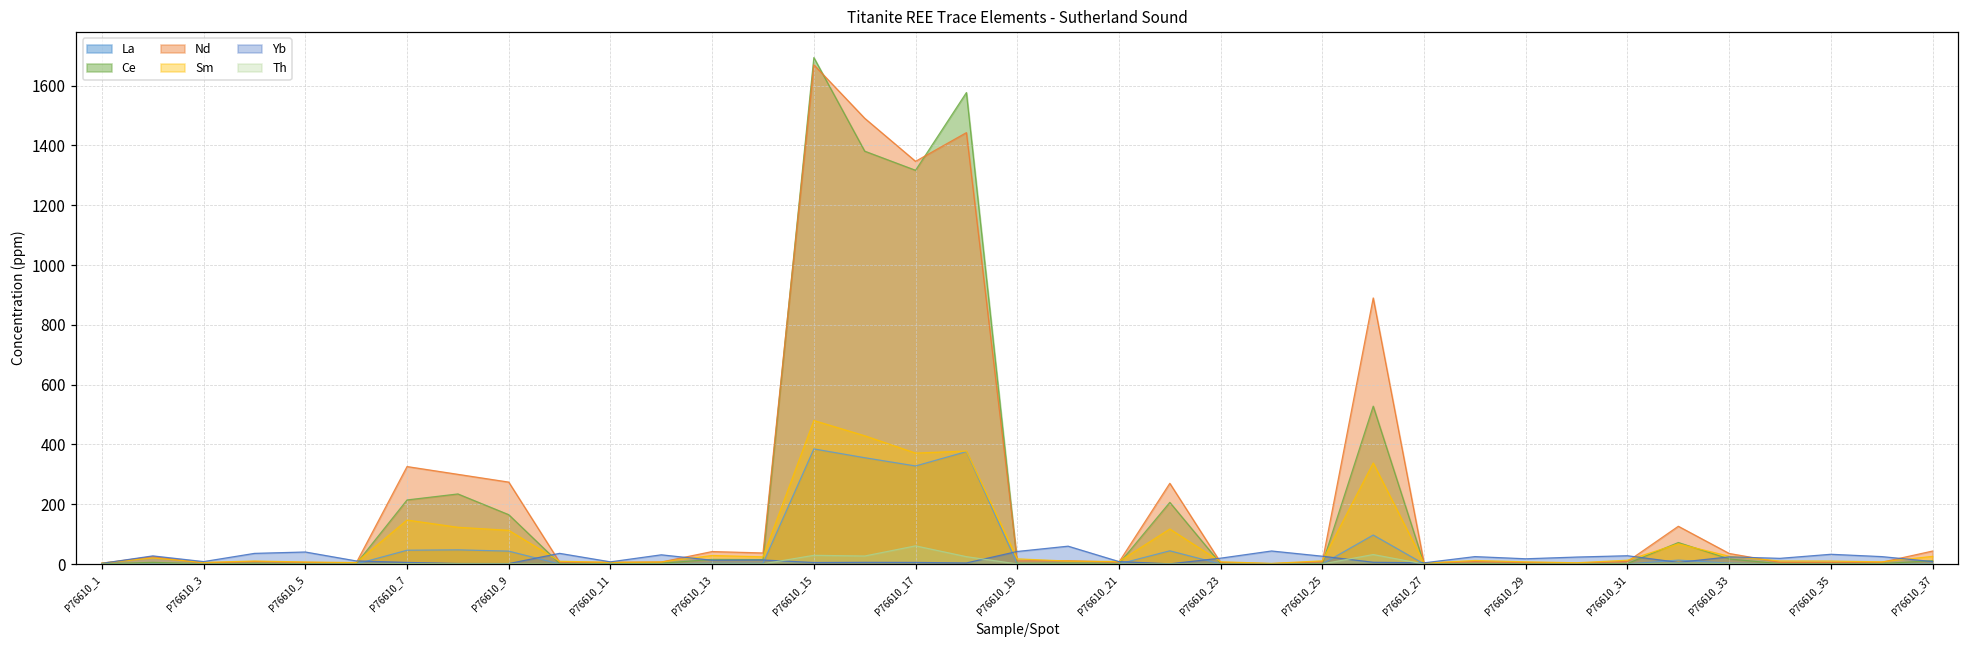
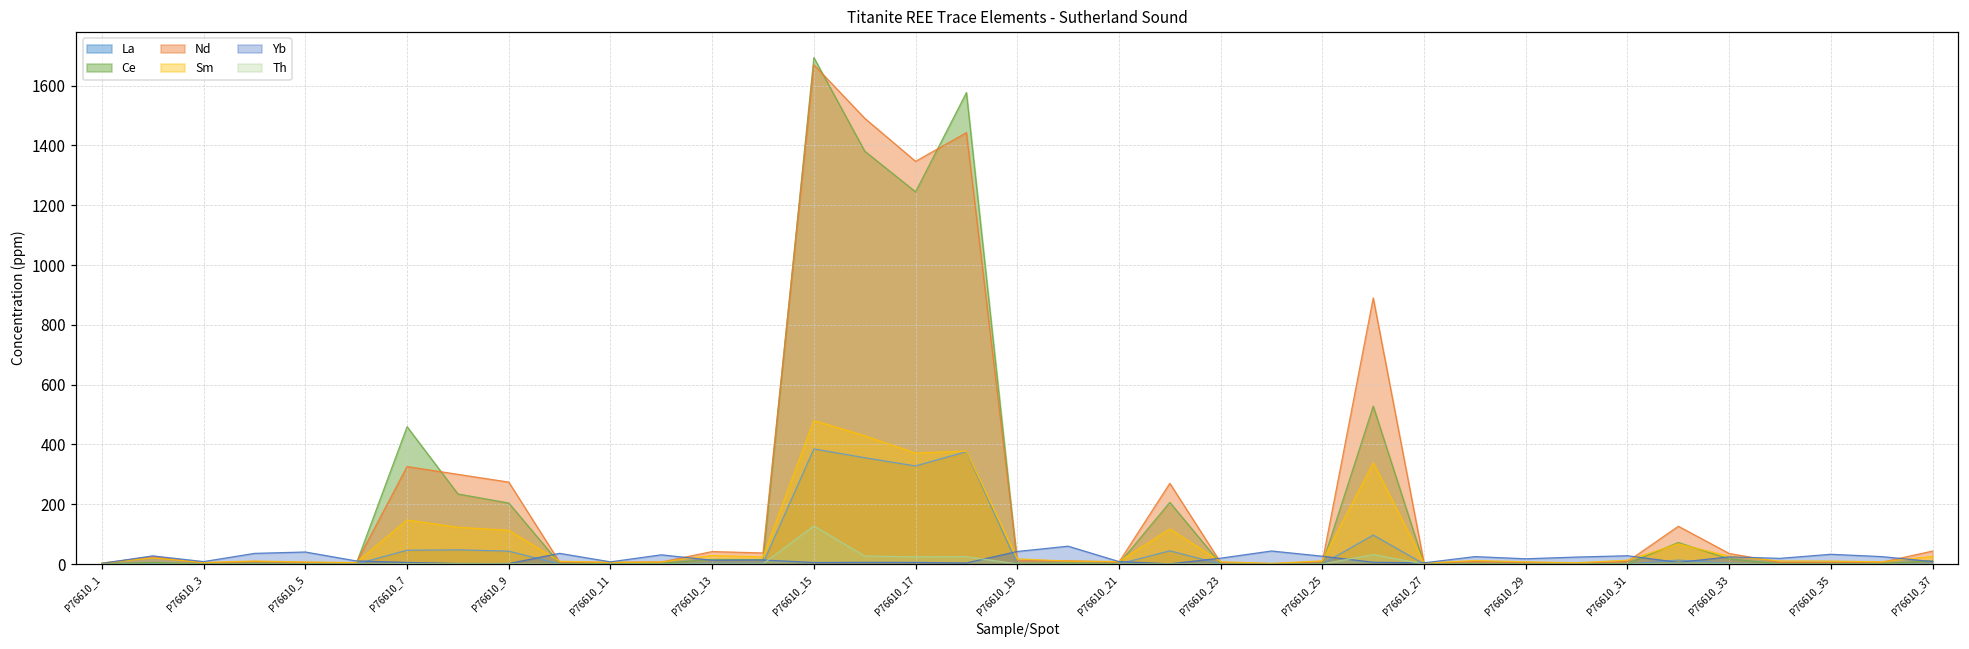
Ce, P76610_7: 210 -> 460
Ce, P76610_9: 170 -> 200
Th, P76610_15: 30 -> 130
Ce, P76610_17: 1320 -> 1250
Th, P76610_17: 60 -> 20
